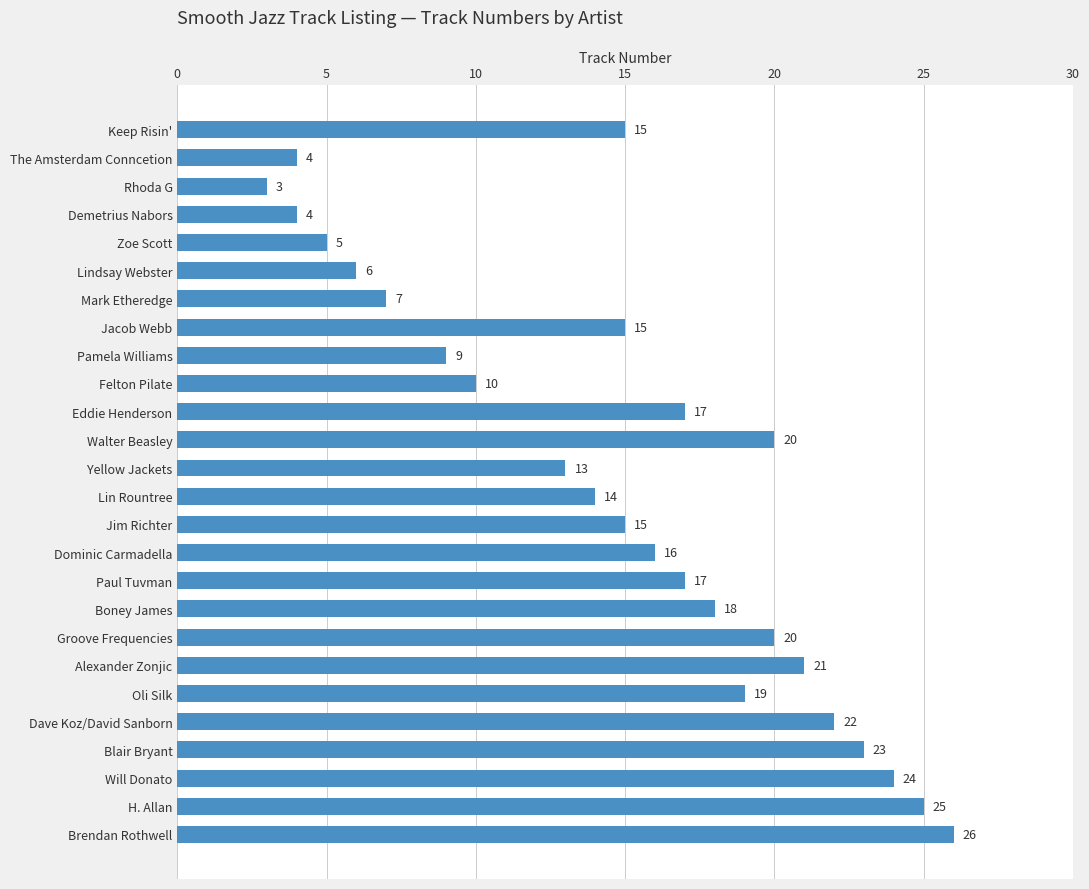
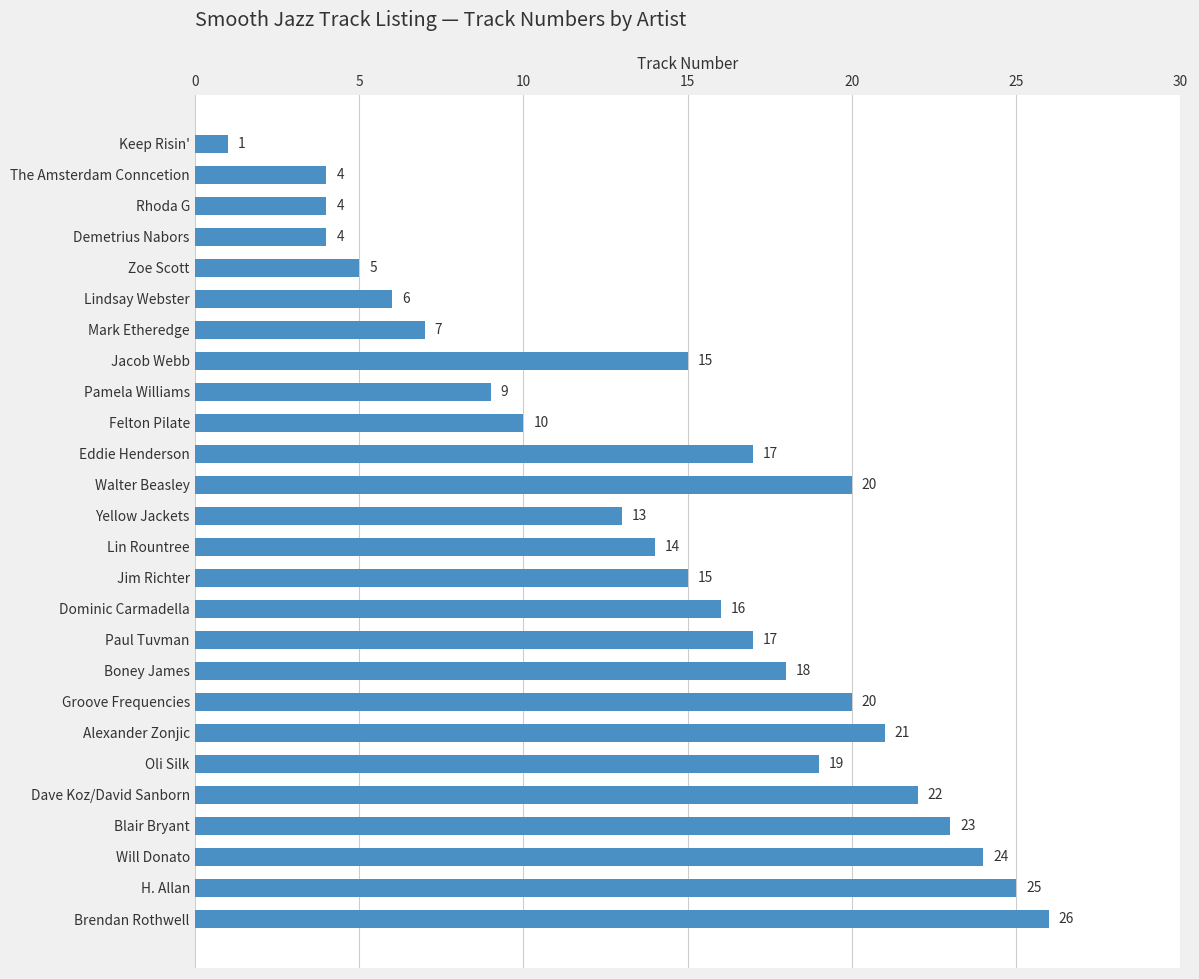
Keep Risin': 15 -> 1
Rhoda G: 3 -> 4
